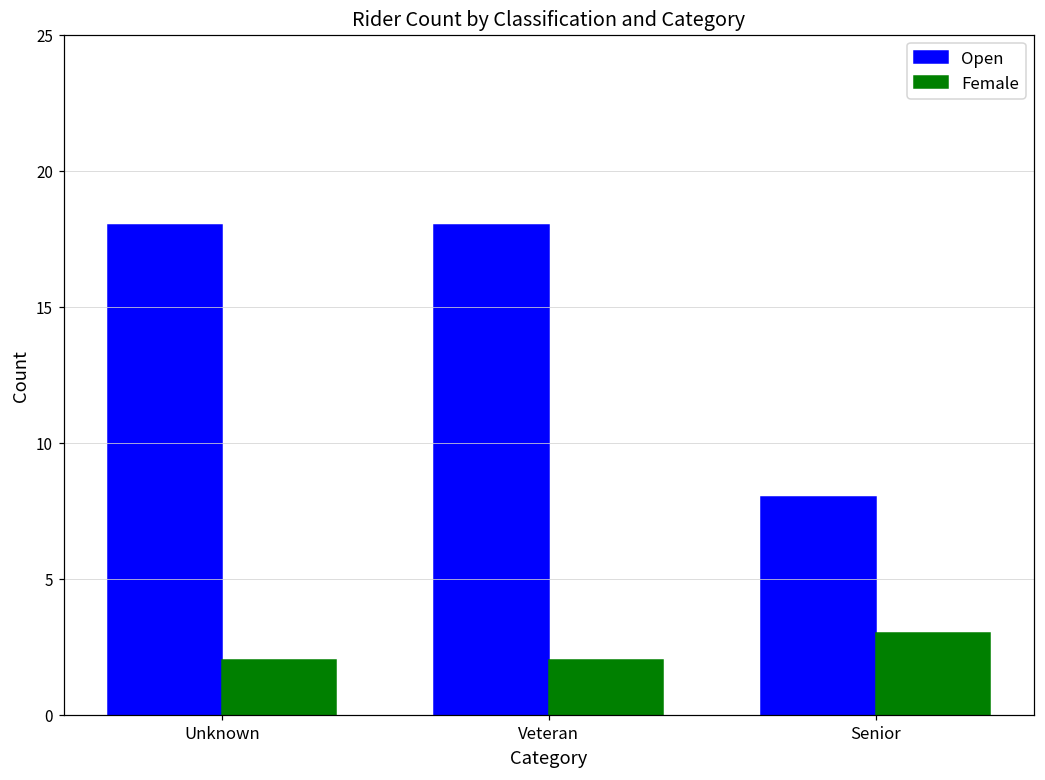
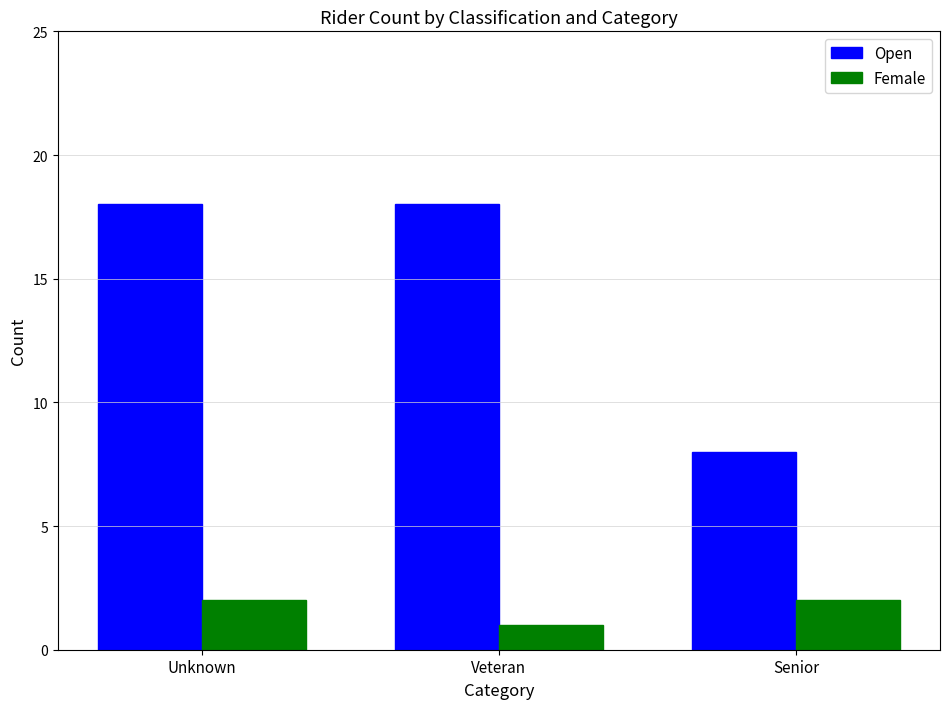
Female, Veteran: 2 -> 1
Female, Senior: 3 -> 2
